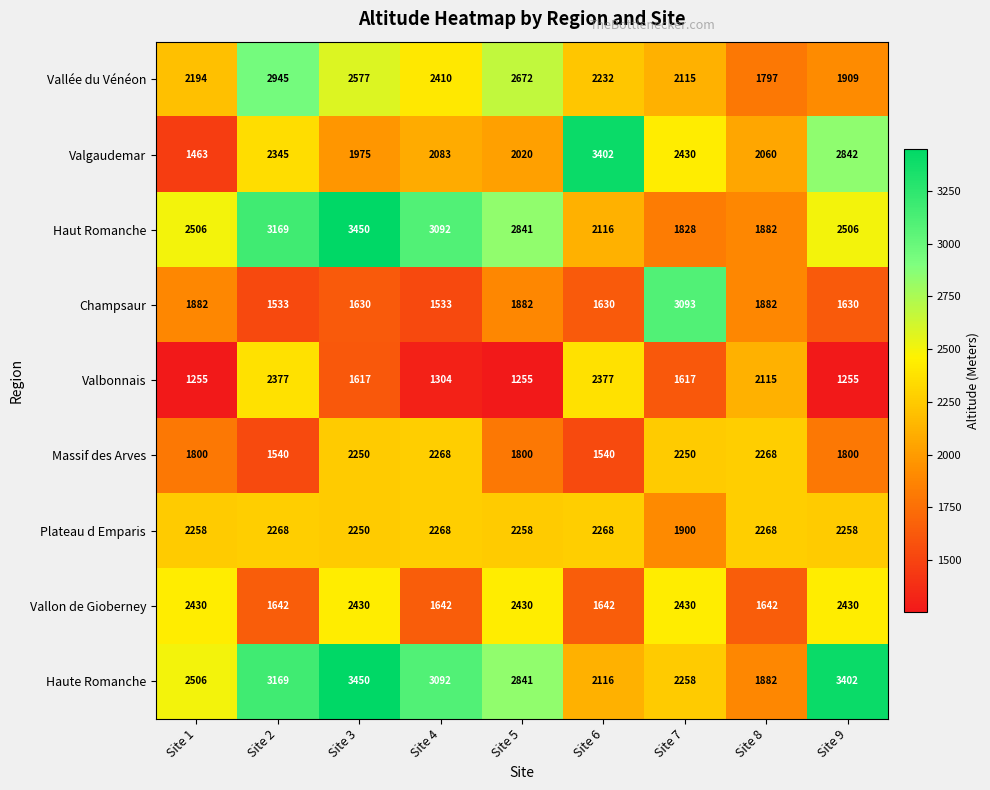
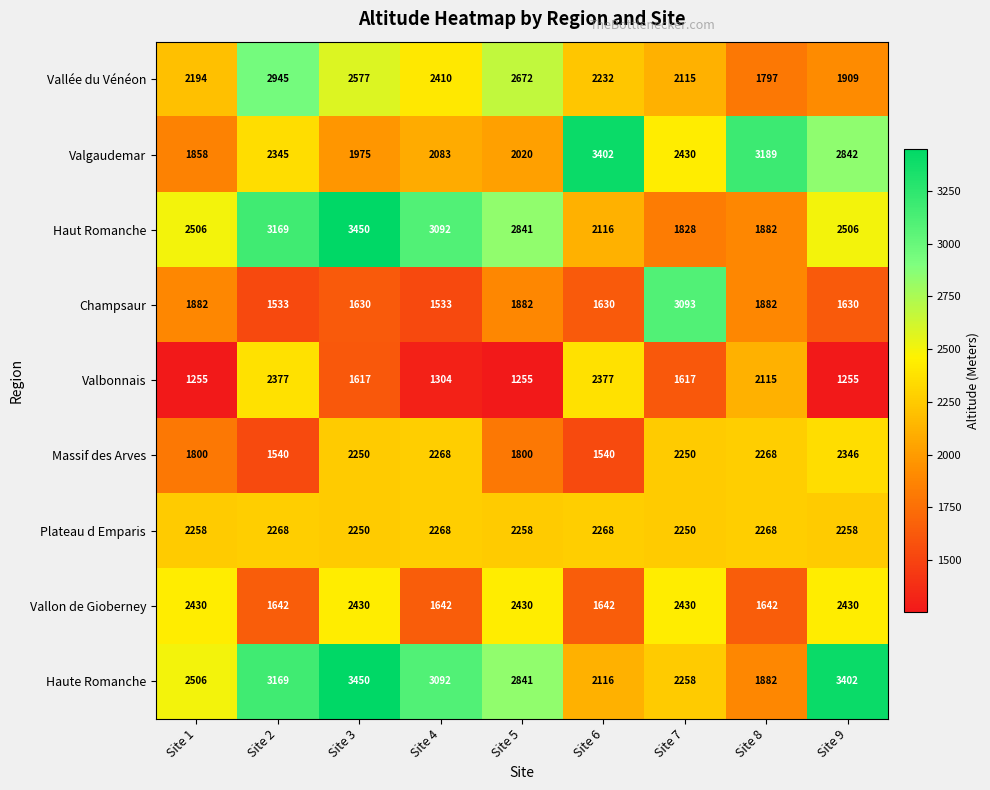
Valgaudemar, Site 1: 1463 -> 1858
Valgaudemar, Site 8: 2060 -> 3189
Massif des Arves, Site 9: 1800 -> 2346
Plateau d Emparis, Site 7: 1900 -> 2250
